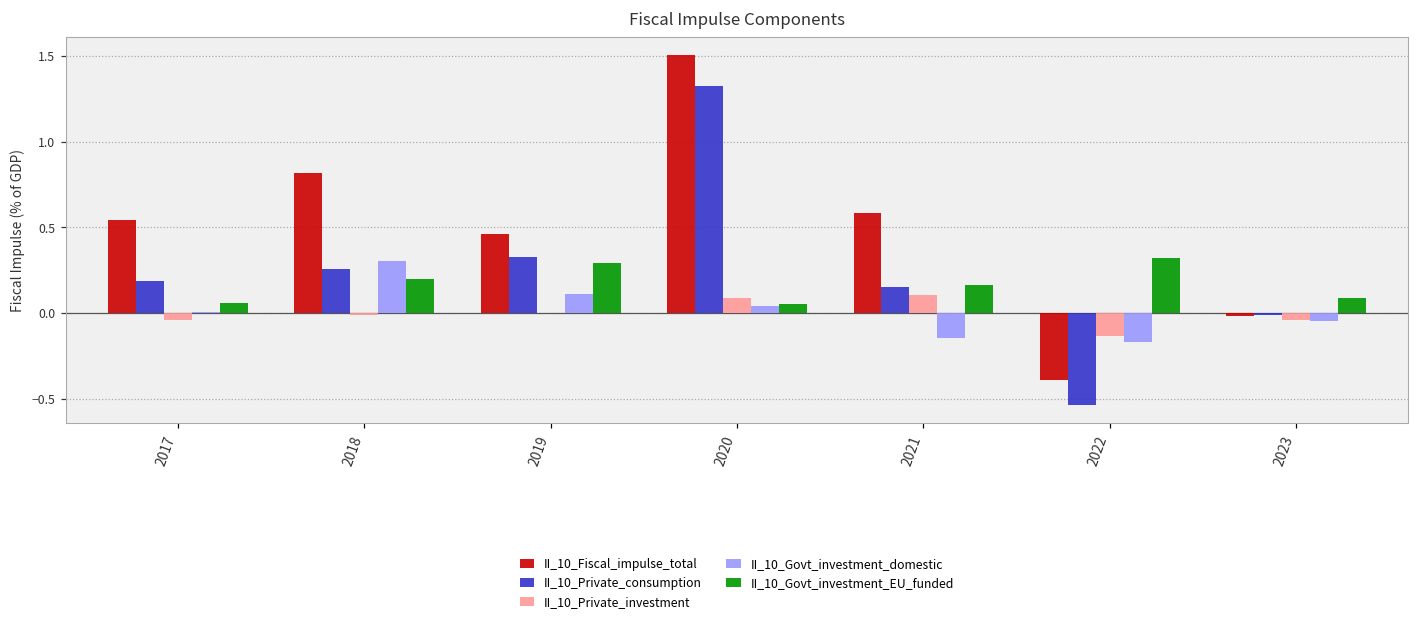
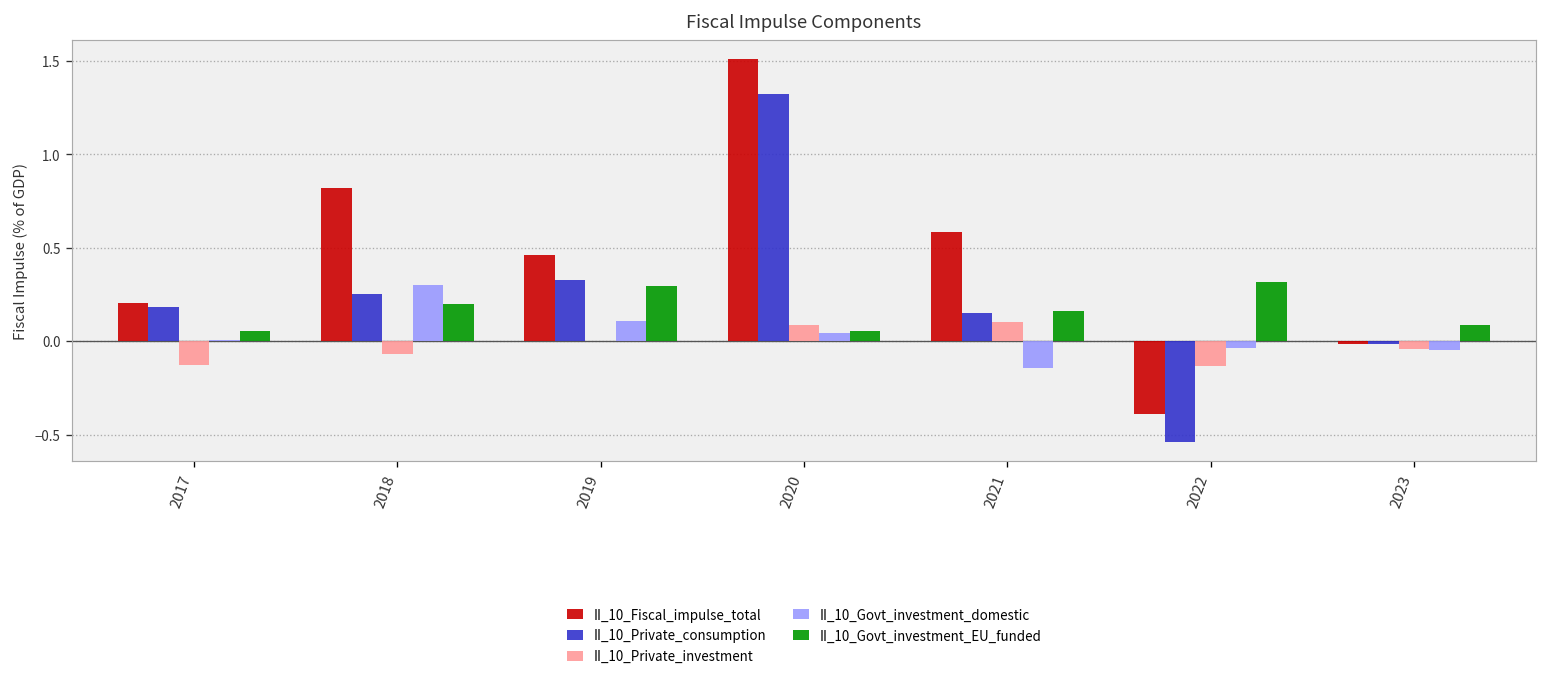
II_10_Fiscal_impulse_total, 2017: 0.54 -> 0.21
II_10_Private_investment, 2017: -0.04 -> -0.13
II_10_Private_investment, 2018: -0.01 -> -0.07
II_10_Govt_investment_domestic, 2022: -0.17 -> -0.03
